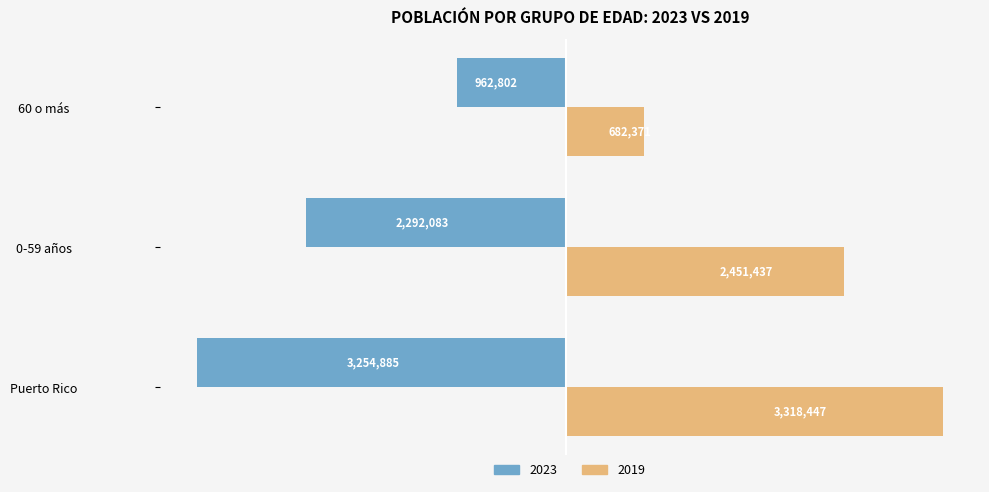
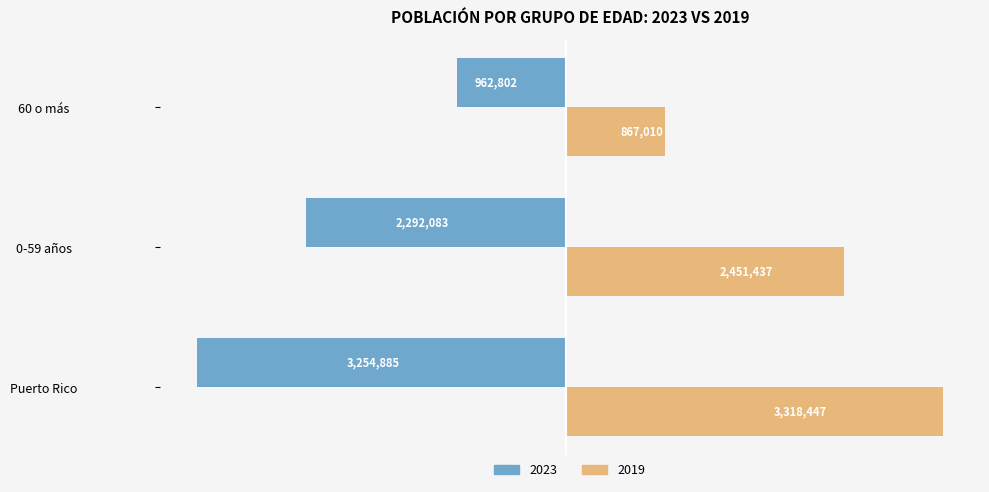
2019, 60 o más: 682,371 -> 867,010
